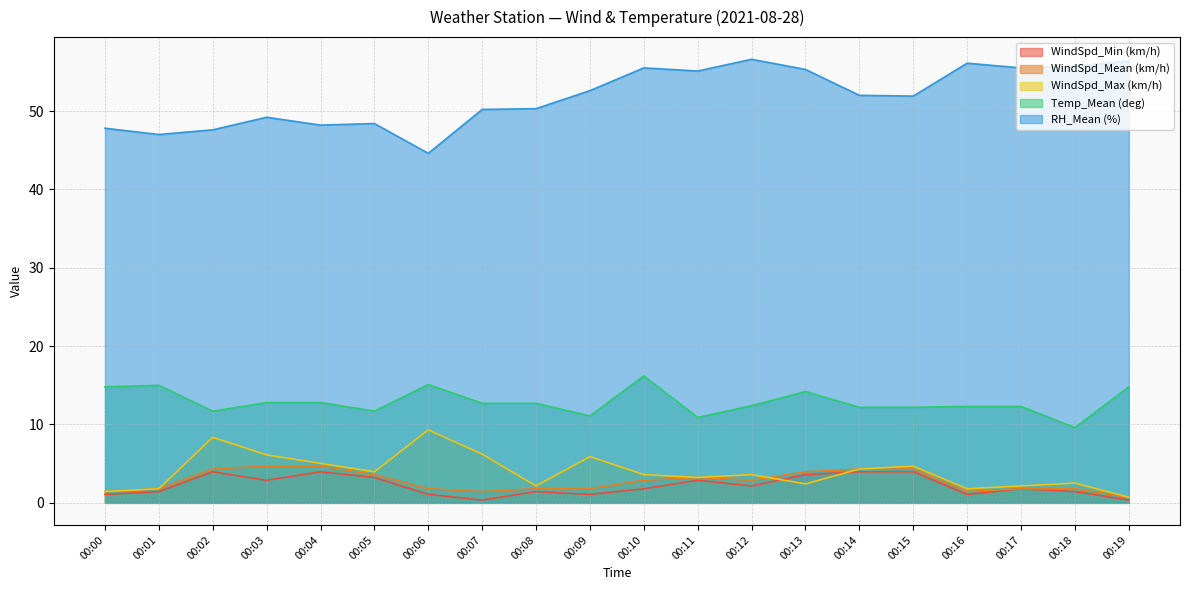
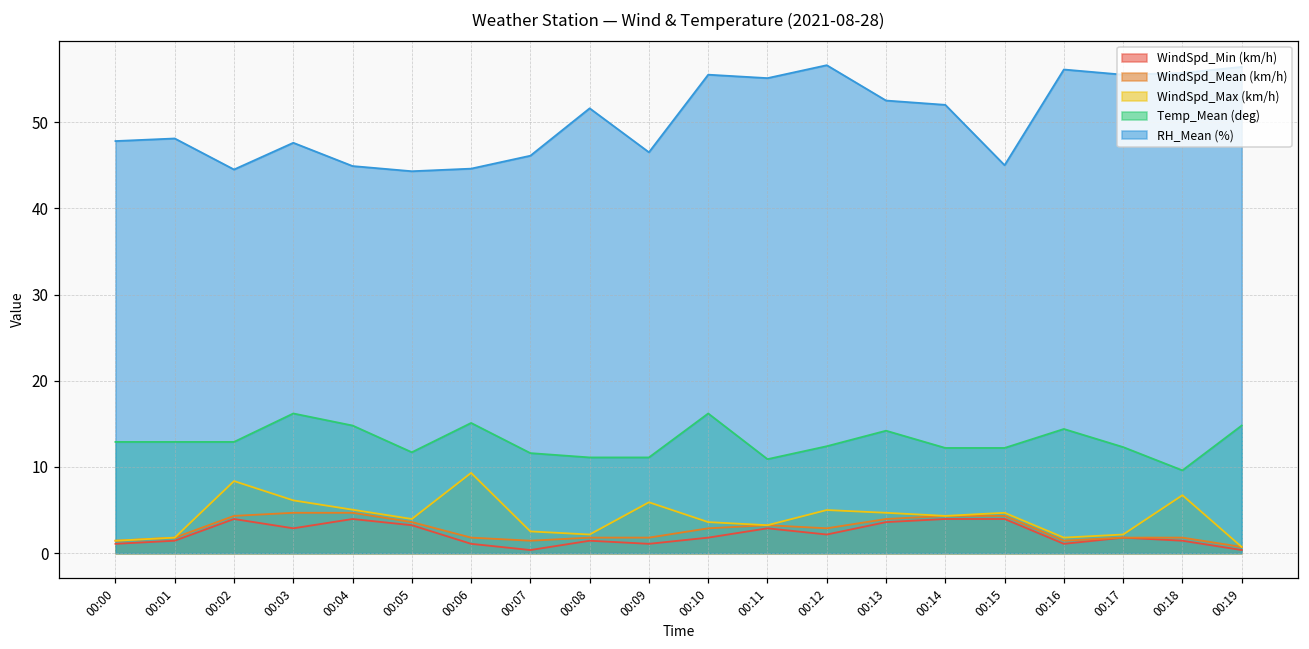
Temp_Mean (deg), 00:00: 15 -> 13
Temp_Mean (deg), 00:01: 15 -> 13
RH_Mean (%), 00:01: 47 -> 48
Temp_Mean (deg), 00:02: 12 -> 13
RH_Mean (%), 00:02: 48 -> 45
Temp_Mean (deg), 00:03: 13 -> 16
RH_Mean (%), 00:03: 49 -> 48
Temp_Mean (deg), 00:04: 13 -> 15
RH_Mean (%), 00:04: 48 -> 45
RH_Mean (%), 00:05: 48 -> 44
WindSpd_Max (km/h), 00:07: 6 -> 3
Temp_Mean (deg), 00:07: 13 -> 12
RH_Mean (%), 00:07: 50 -> 46
Temp_Mean (deg), 00:08: 13 -> 11
RH_Mean (%), 00:08: 50 -> 52
RH_Mean (%), 00:09: 53 -> 47
WindSpd_Max (km/h), 00:12: 4 -> 5
WindSpd_Max (km/h), 00:13: 2 -> 5
RH_Mean (%), 00:13: 55 -> 53
RH_Mean (%), 00:15: 52 -> 45
Temp_Mean (deg), 00:16: 12 -> 14
WindSpd_Max (km/h), 00:18: 3 -> 7
